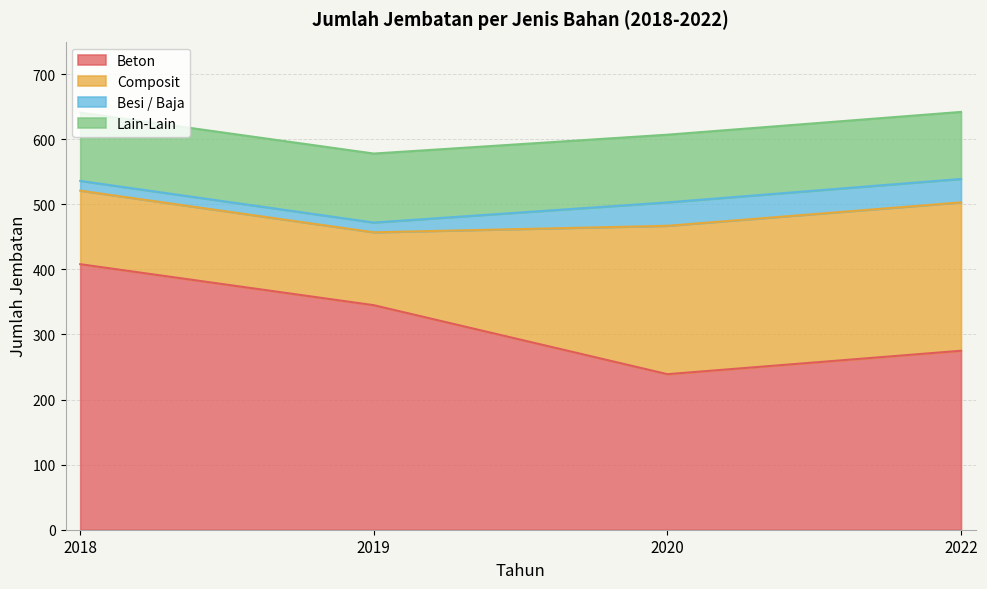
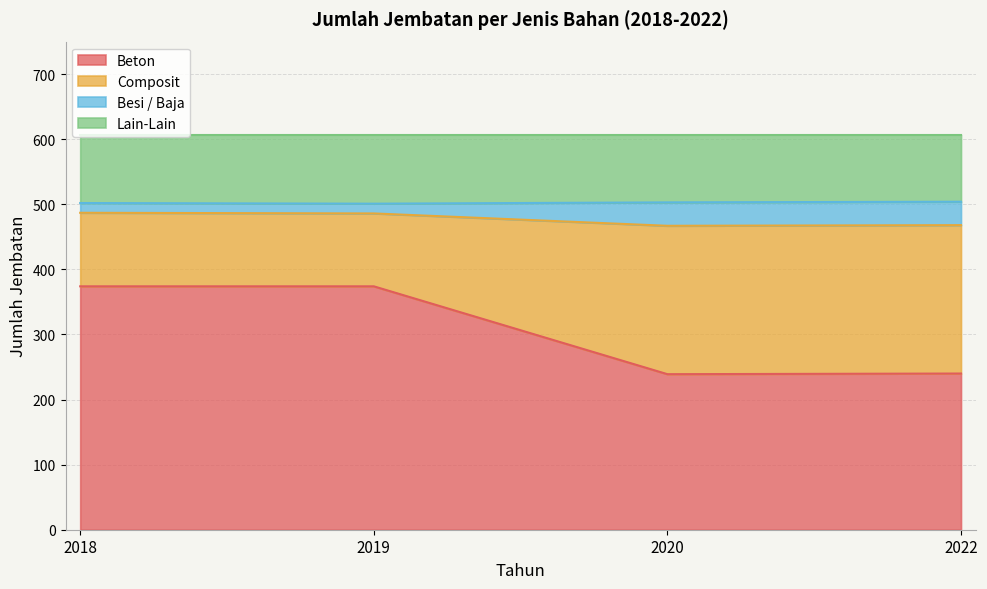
Beton, 2018: 410 -> 370
Beton, 2019: 350 -> 370
Beton, 2022: 280 -> 240
